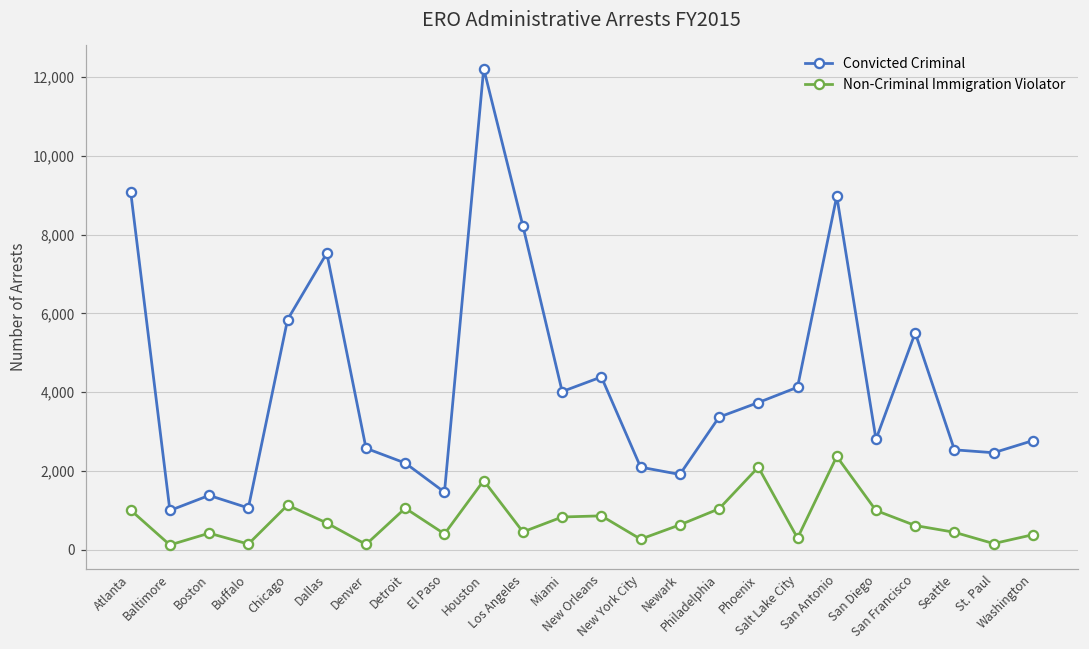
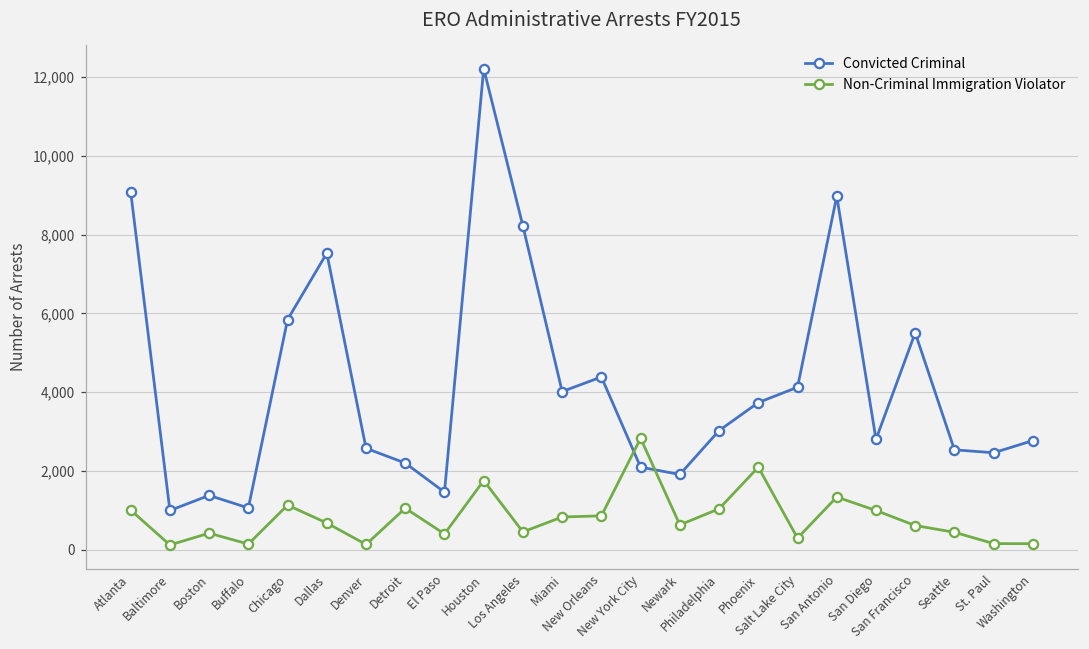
Non-Criminal Immigration Violator, New York City: 300 -> 2,800
Convicted Criminal, Philadelphia: 3,400 -> 3,000
Non-Criminal Immigration Violator, San Antonio: 2,400 -> 1,300
Non-Criminal Immigration Violator, Washington: 400 -> 200
